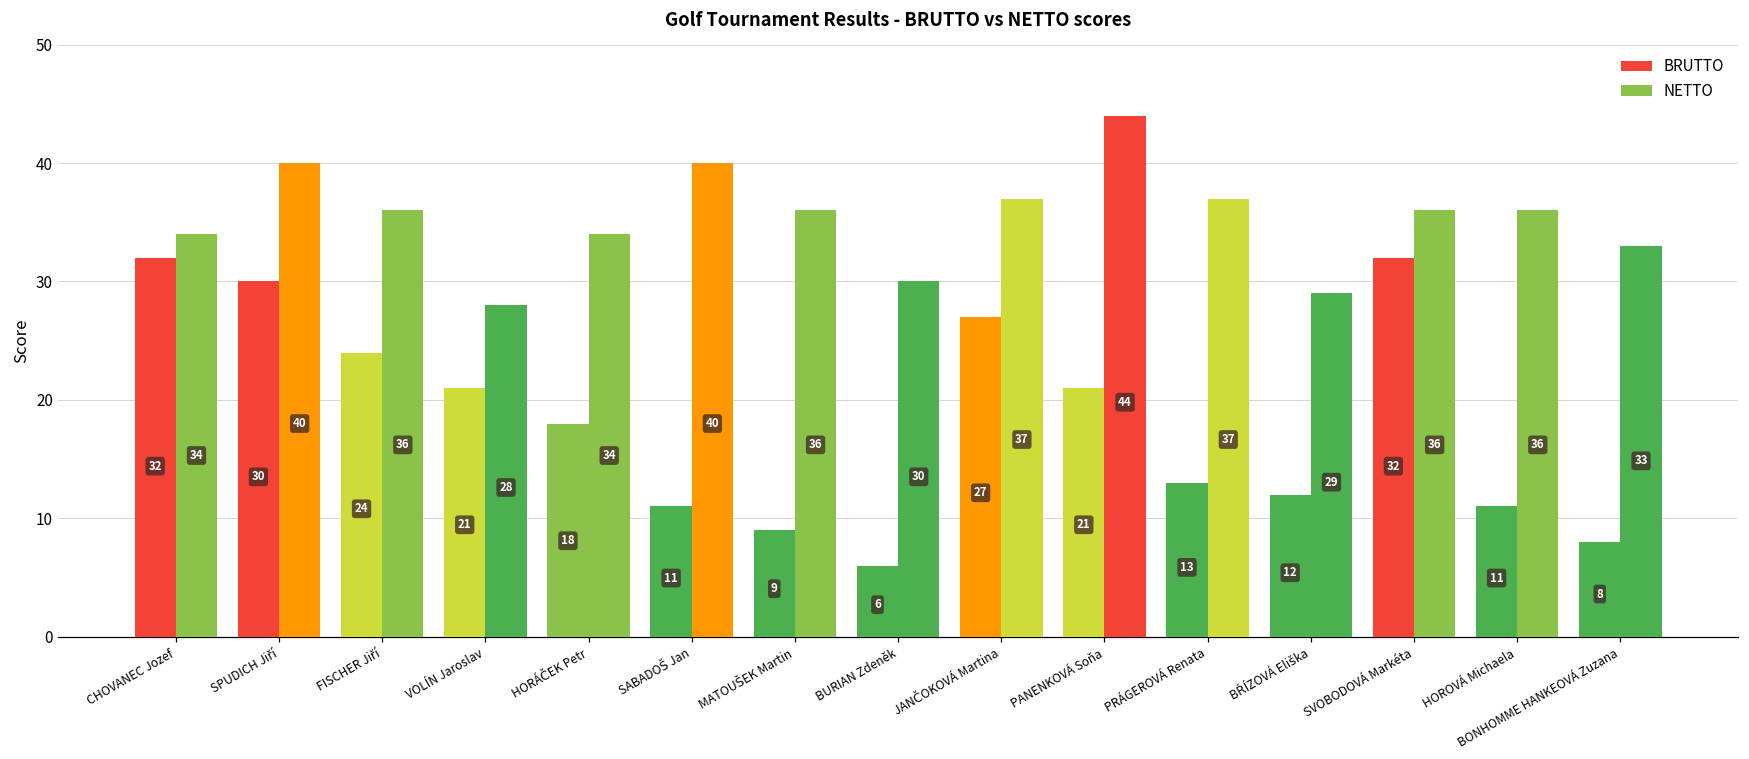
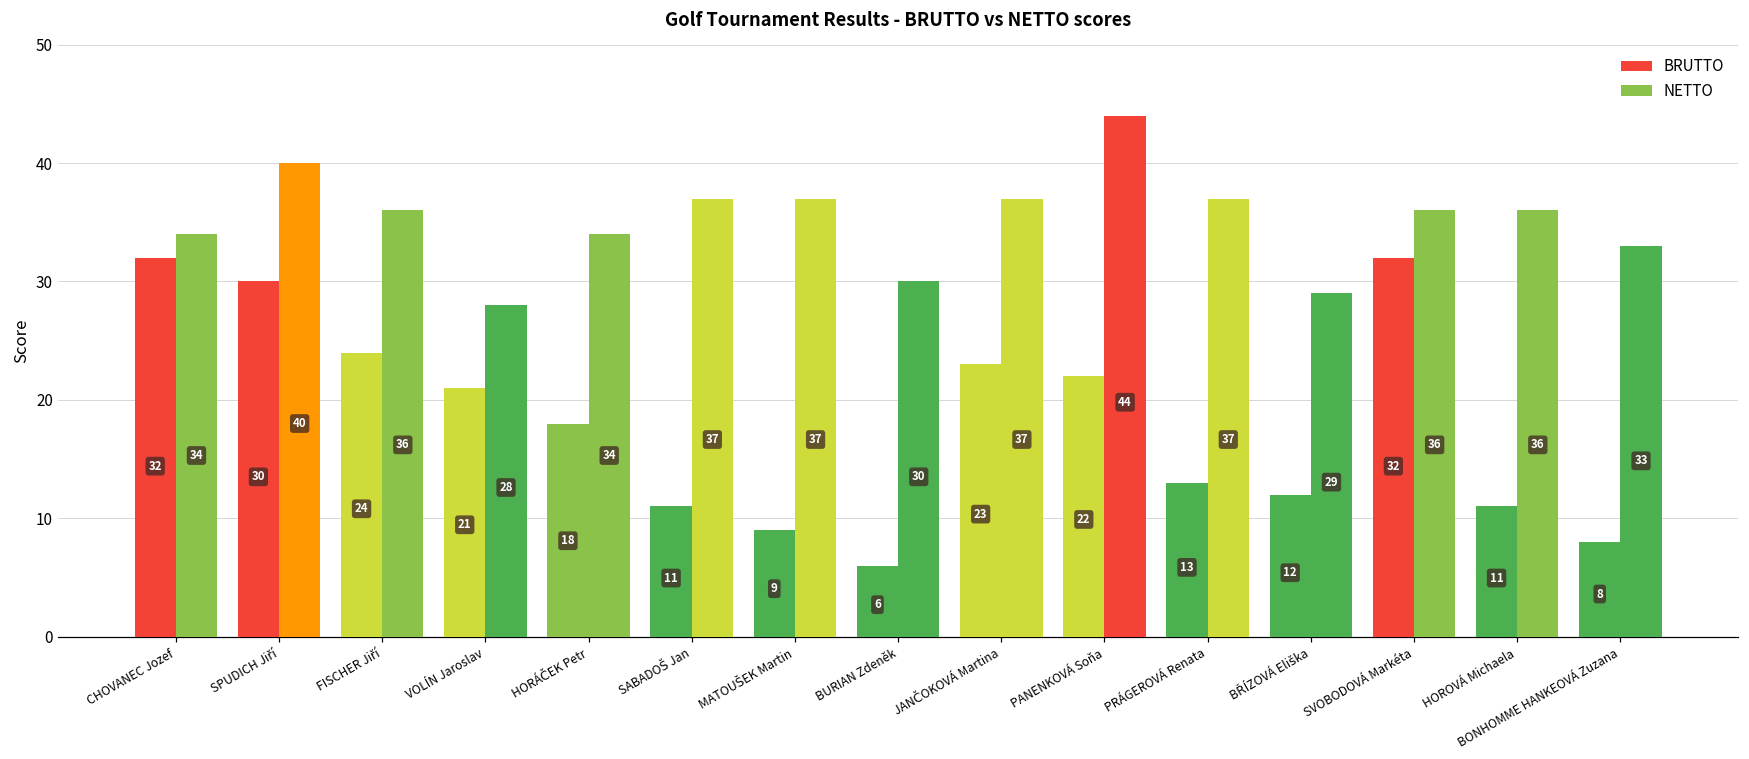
NETTO, SABADOŠ Jan: 40 -> 37
NETTO, MATOUŠEK Martin: 36 -> 37
BRUTTO, JANČOKOVÁ Martina: 27 -> 23
BRUTTO, PANENKOVÁ Soňa: 21 -> 22
